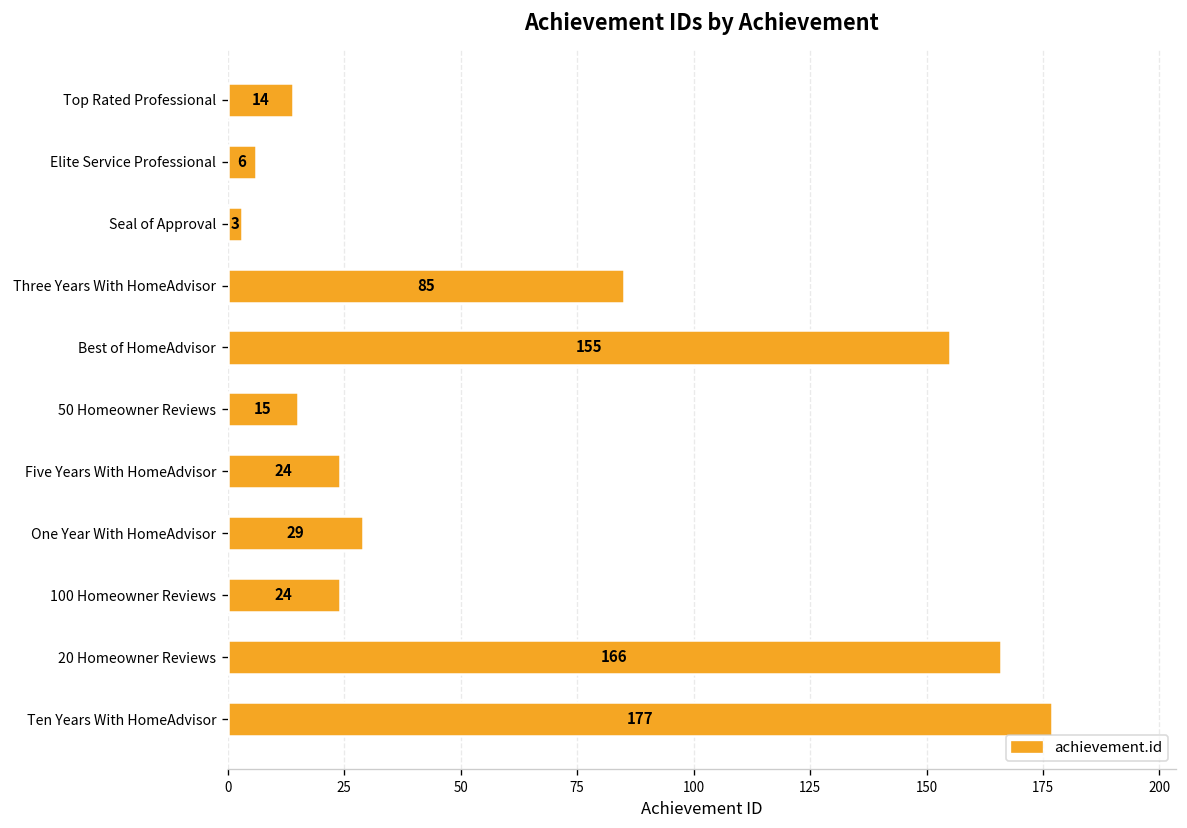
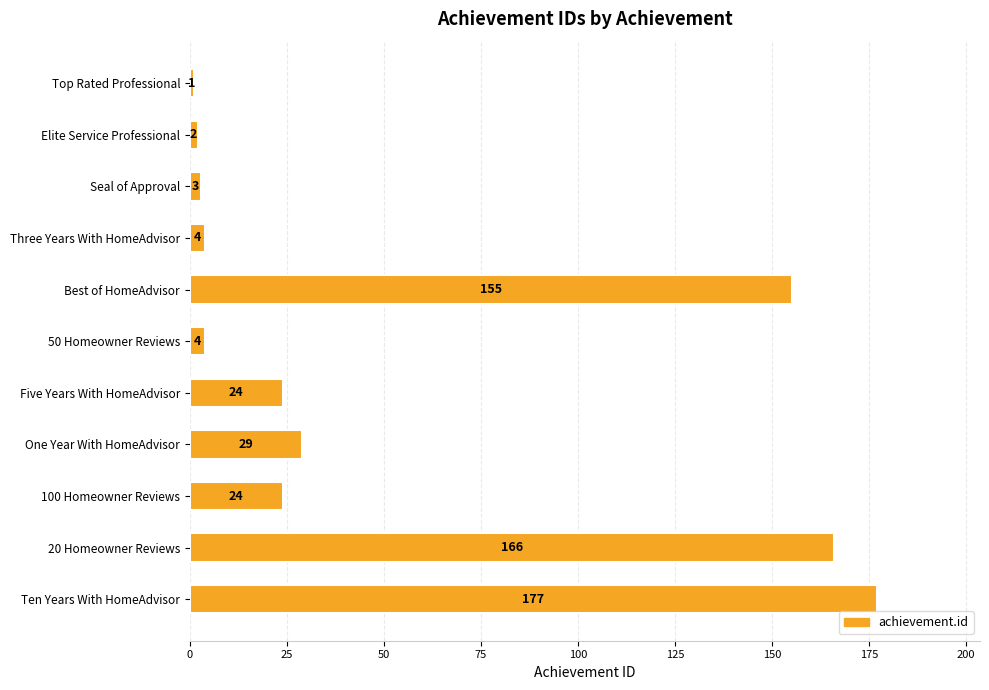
Top Rated Professional: 14 -> 1
Elite Service Professional: 6 -> 2
Three Years With HomeAdvisor: 85 -> 4
50 Homeowner Reviews: 15 -> 4
